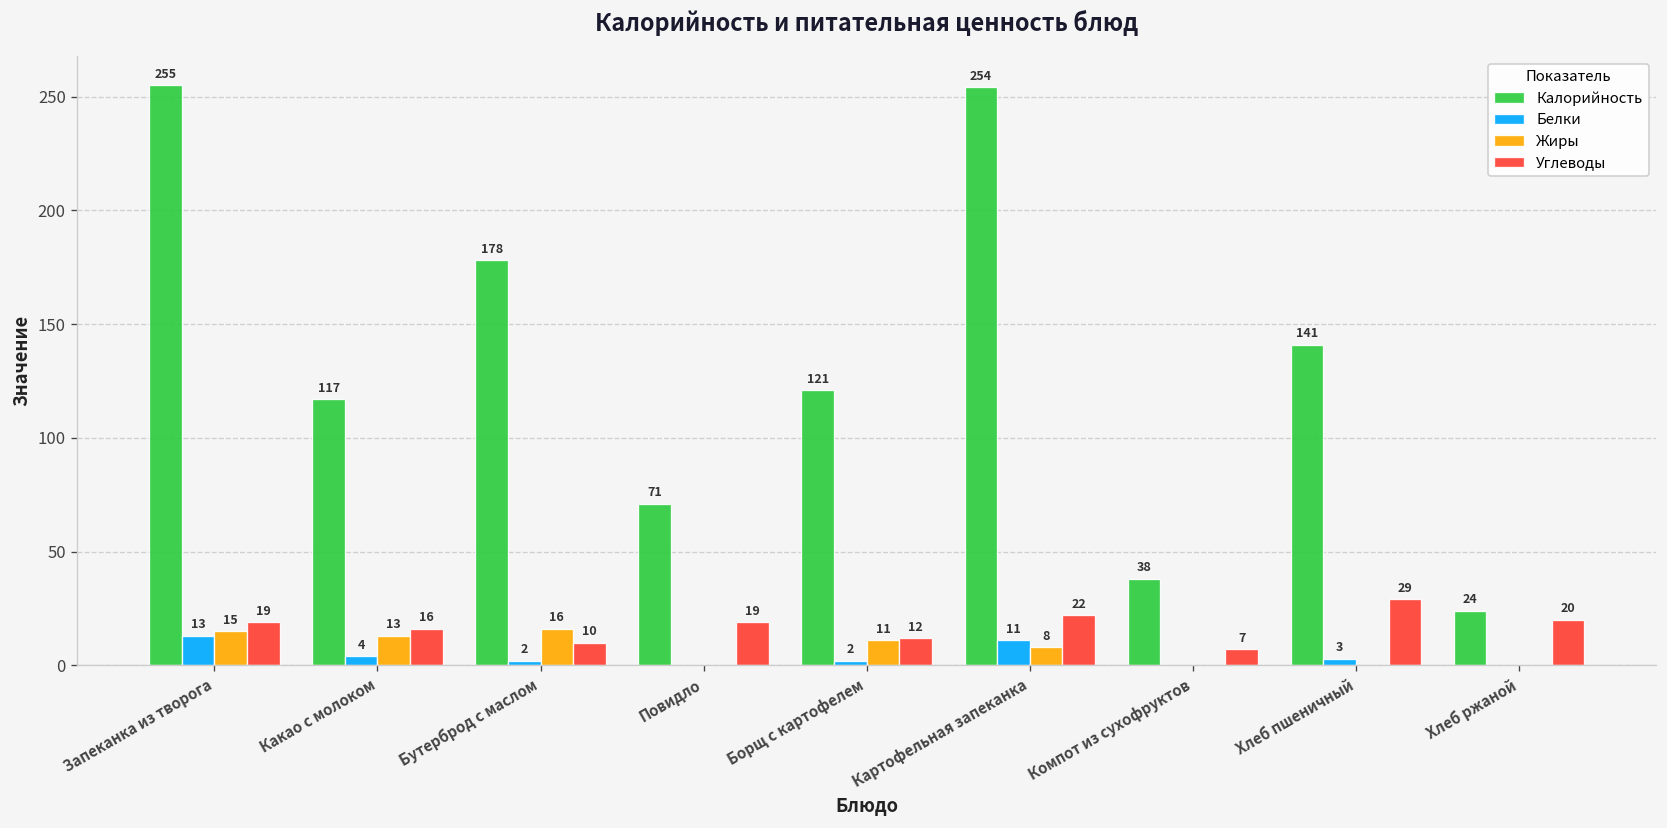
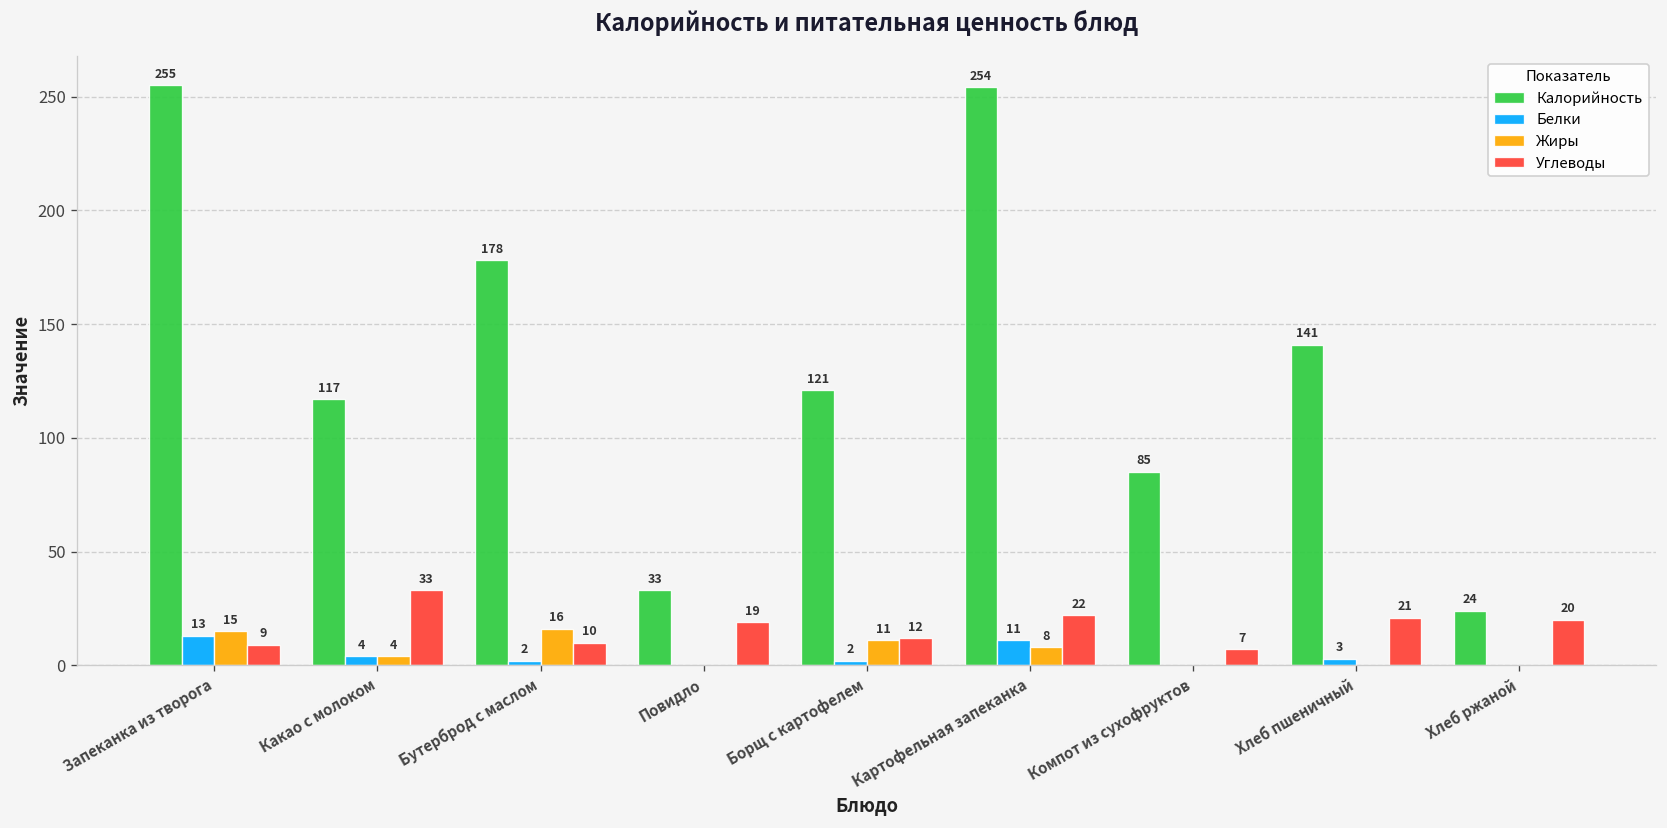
Углеводы, Запеканка из творога: 19 -> 9
Жиры, Какао с молоком: 13 -> 4
Углеводы, Какао с молоком: 16 -> 33
Калорийность, Повидло: 71 -> 33
Калорийность, Компот из сухофруктов: 38 -> 85
Углеводы, Хлеб пшеничный: 29 -> 21
